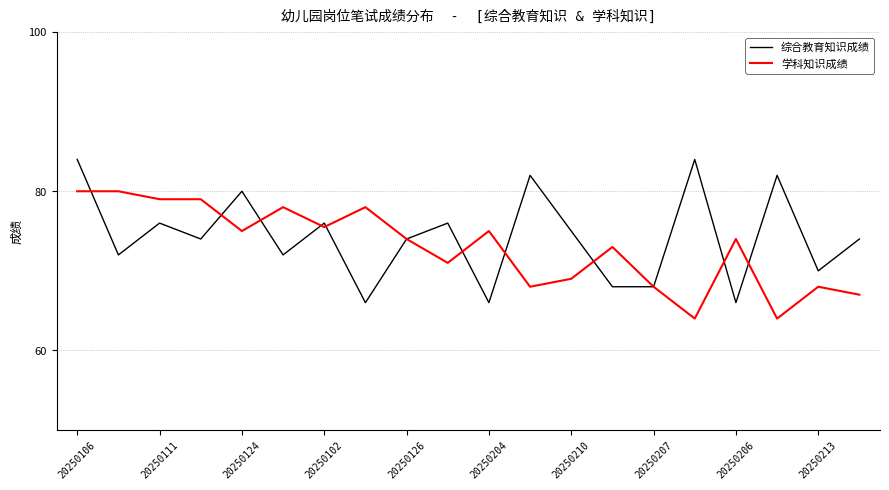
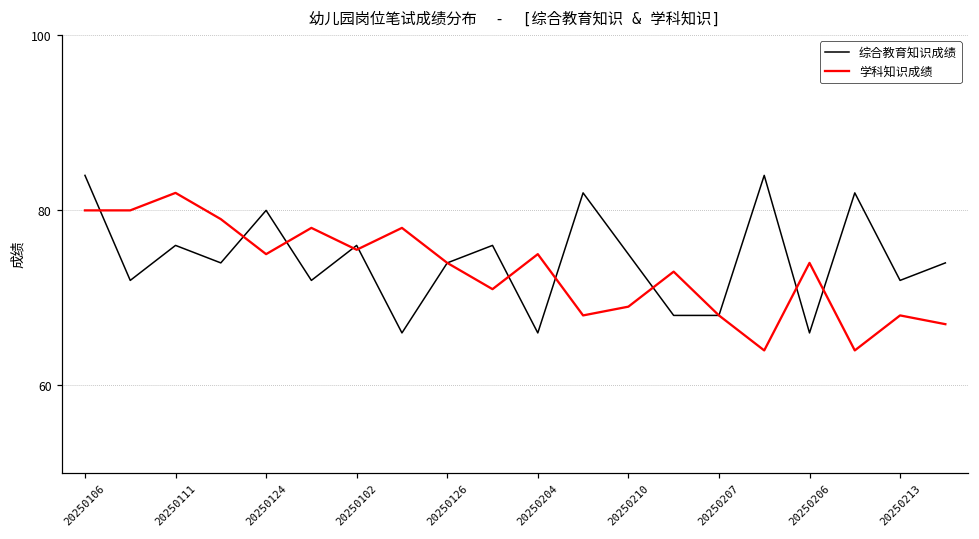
学科知识成绩, 20250111: 79 -> 82
综合教育知识成绩, 20250213: 70 -> 72
